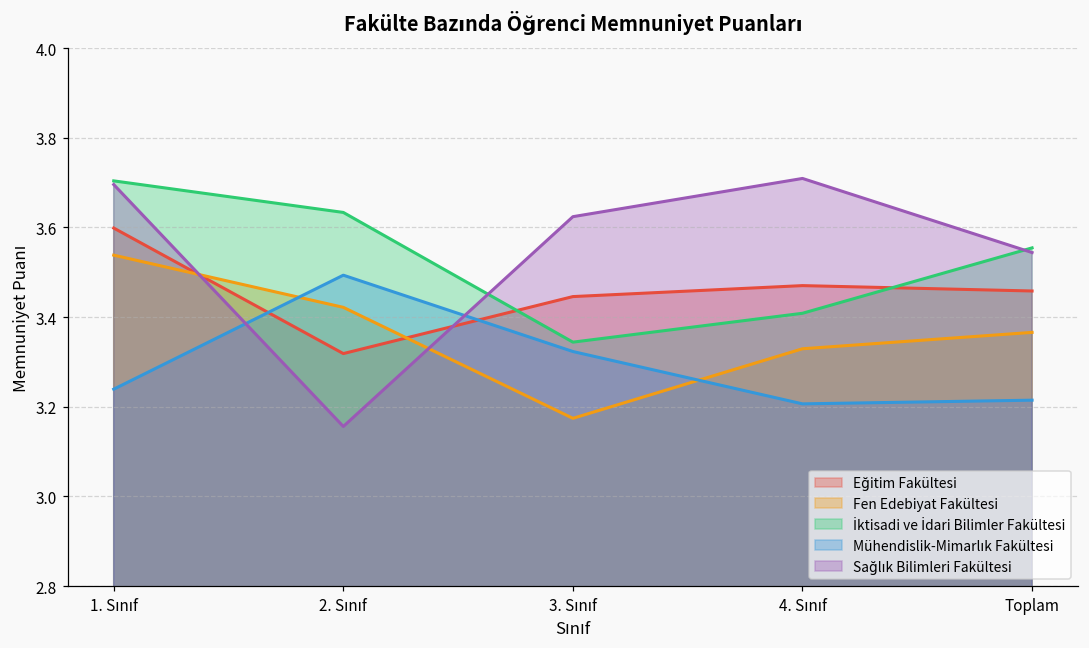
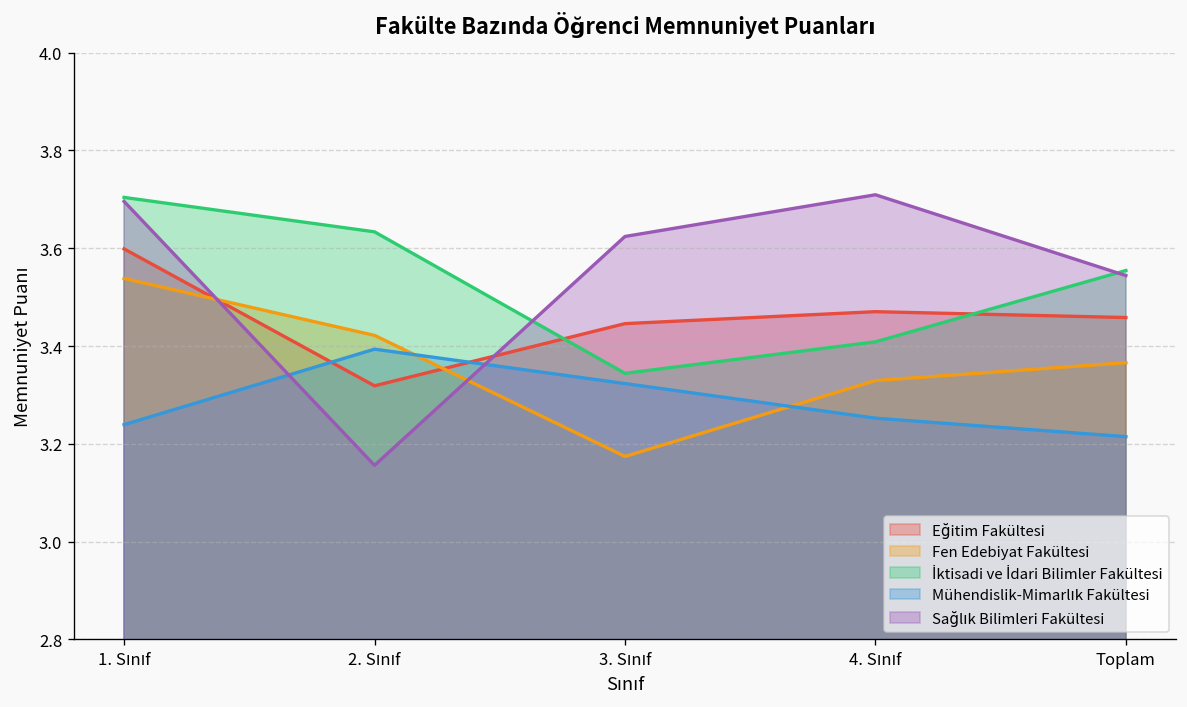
Mühendislik-Mimarlık Fakültesi, 2. Sınıf: 3.49 -> 3.39
Mühendislik-Mimarlık Fakültesi, 4. Sınıf: 3.21 -> 3.25
